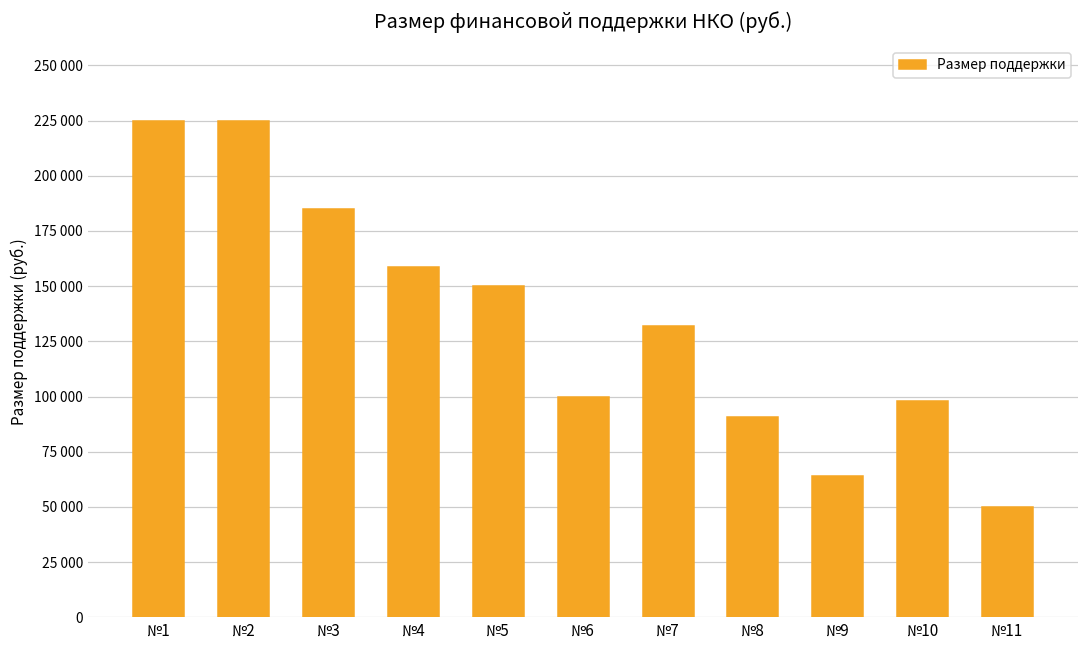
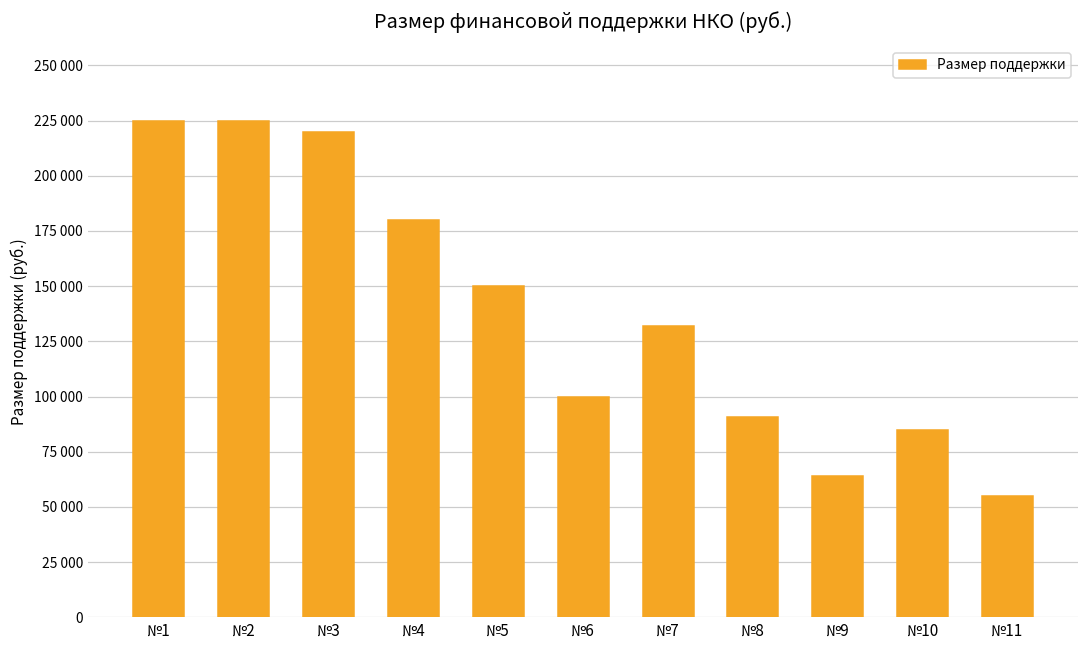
№3: 185000 -> 220000
№4: 159000 -> 180000
№10: 98000 -> 85000
№11: 50000 -> 55000
